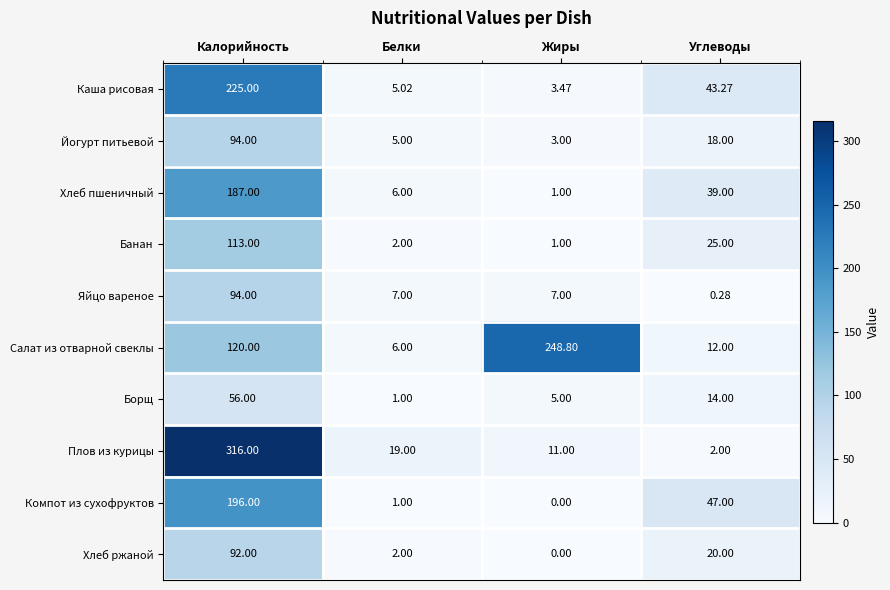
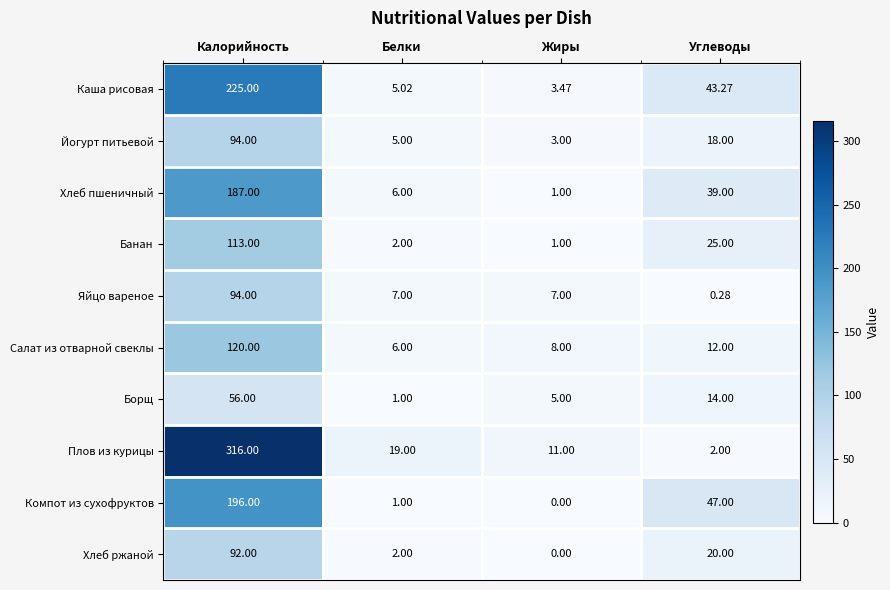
Салат из отварной свеклы, Жиры: 248.80 -> 8.00
